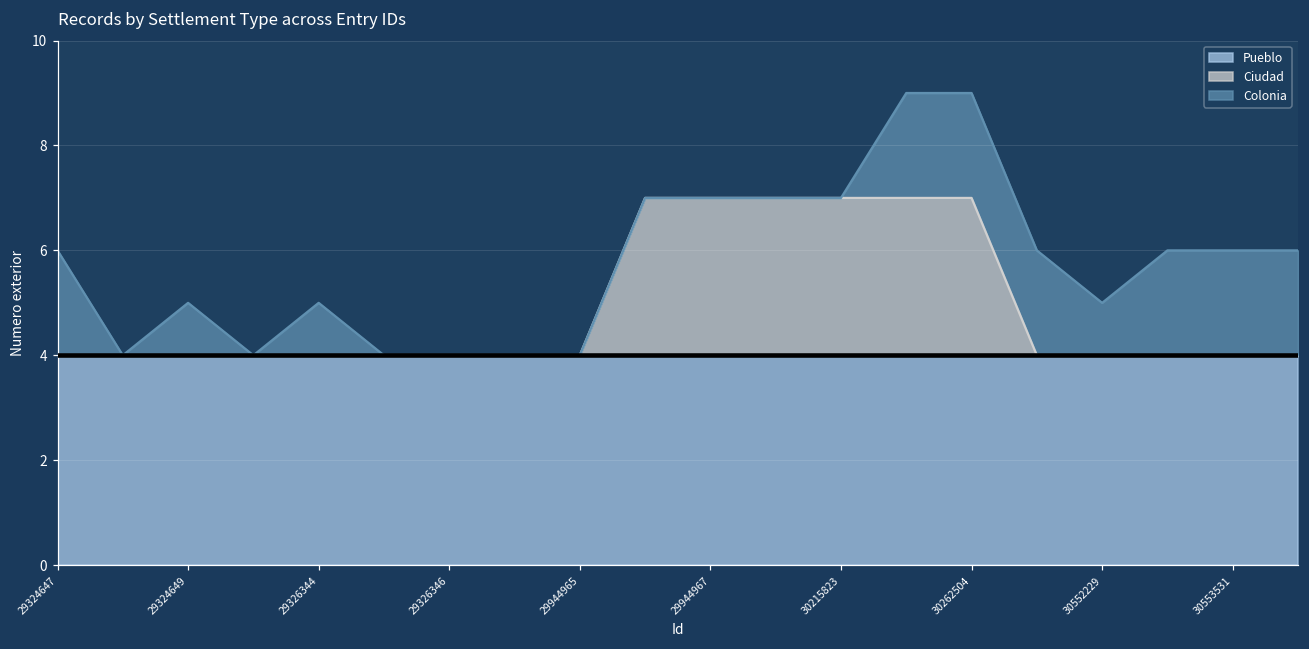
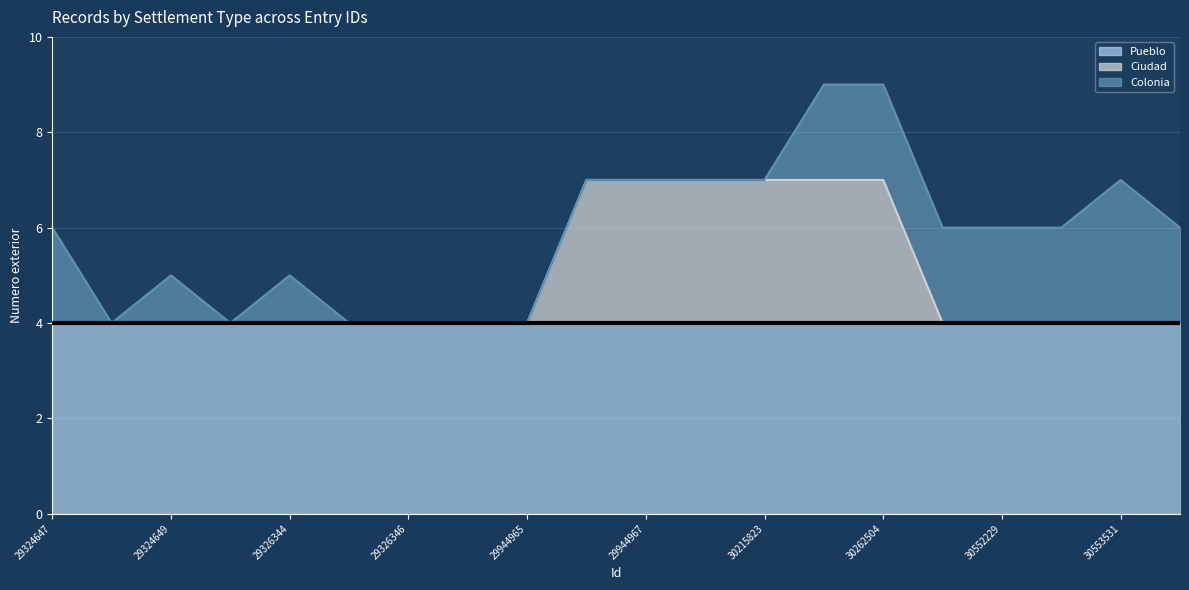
Colonia, 30552229: 1 -> 2
Colonia, 30553531: 2 -> 3
